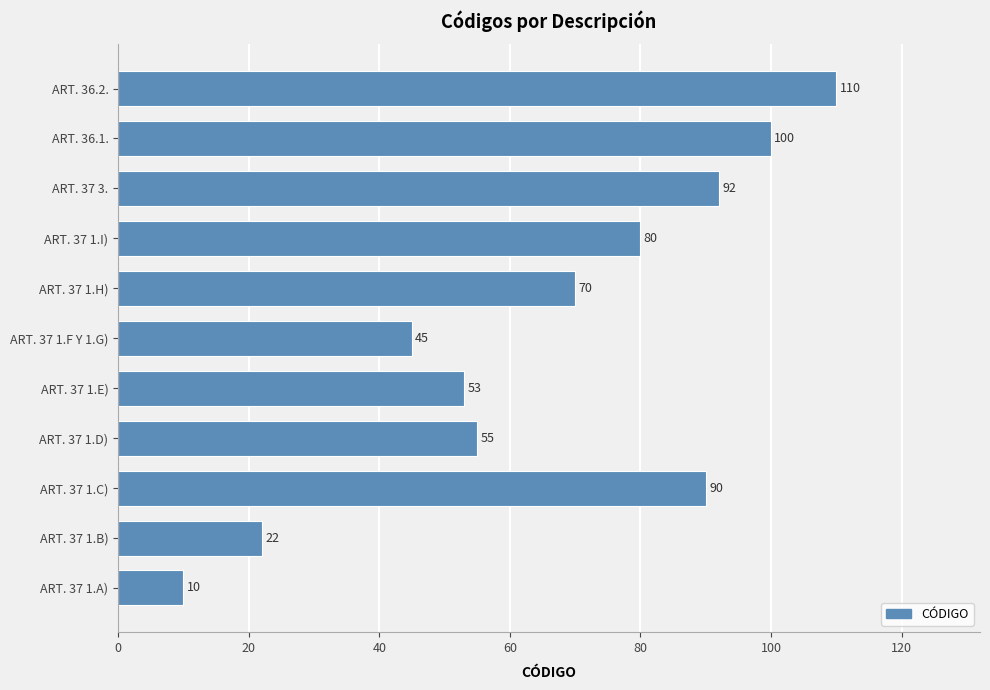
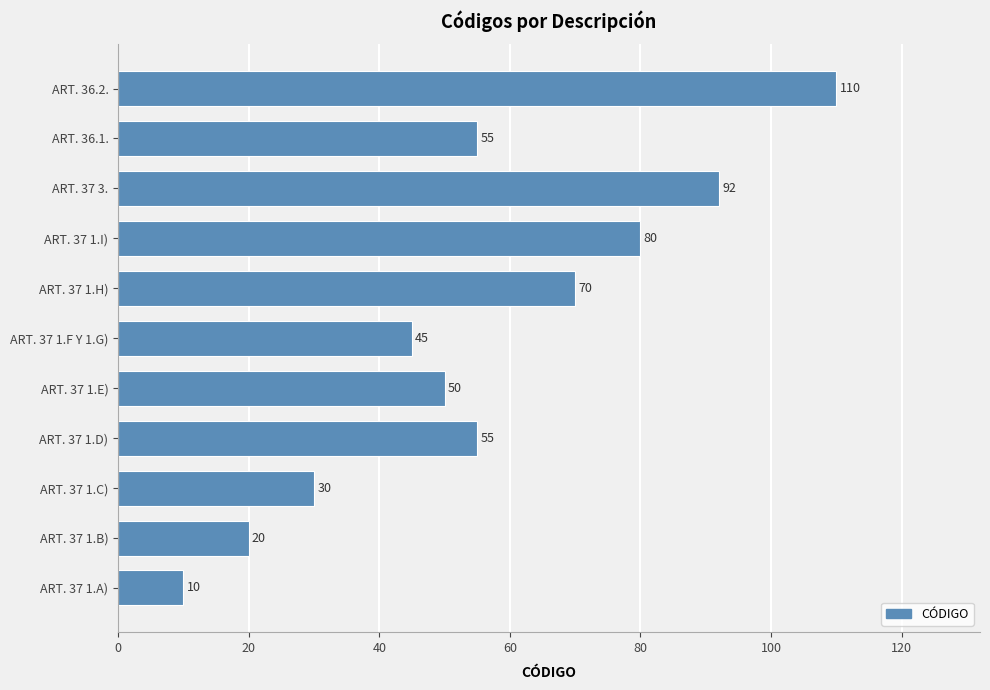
ART. 36.1.: 100 -> 55
ART. 37 1.E): 53 -> 50
ART. 37 1.C): 90 -> 30
ART. 37 1.B): 22 -> 20
